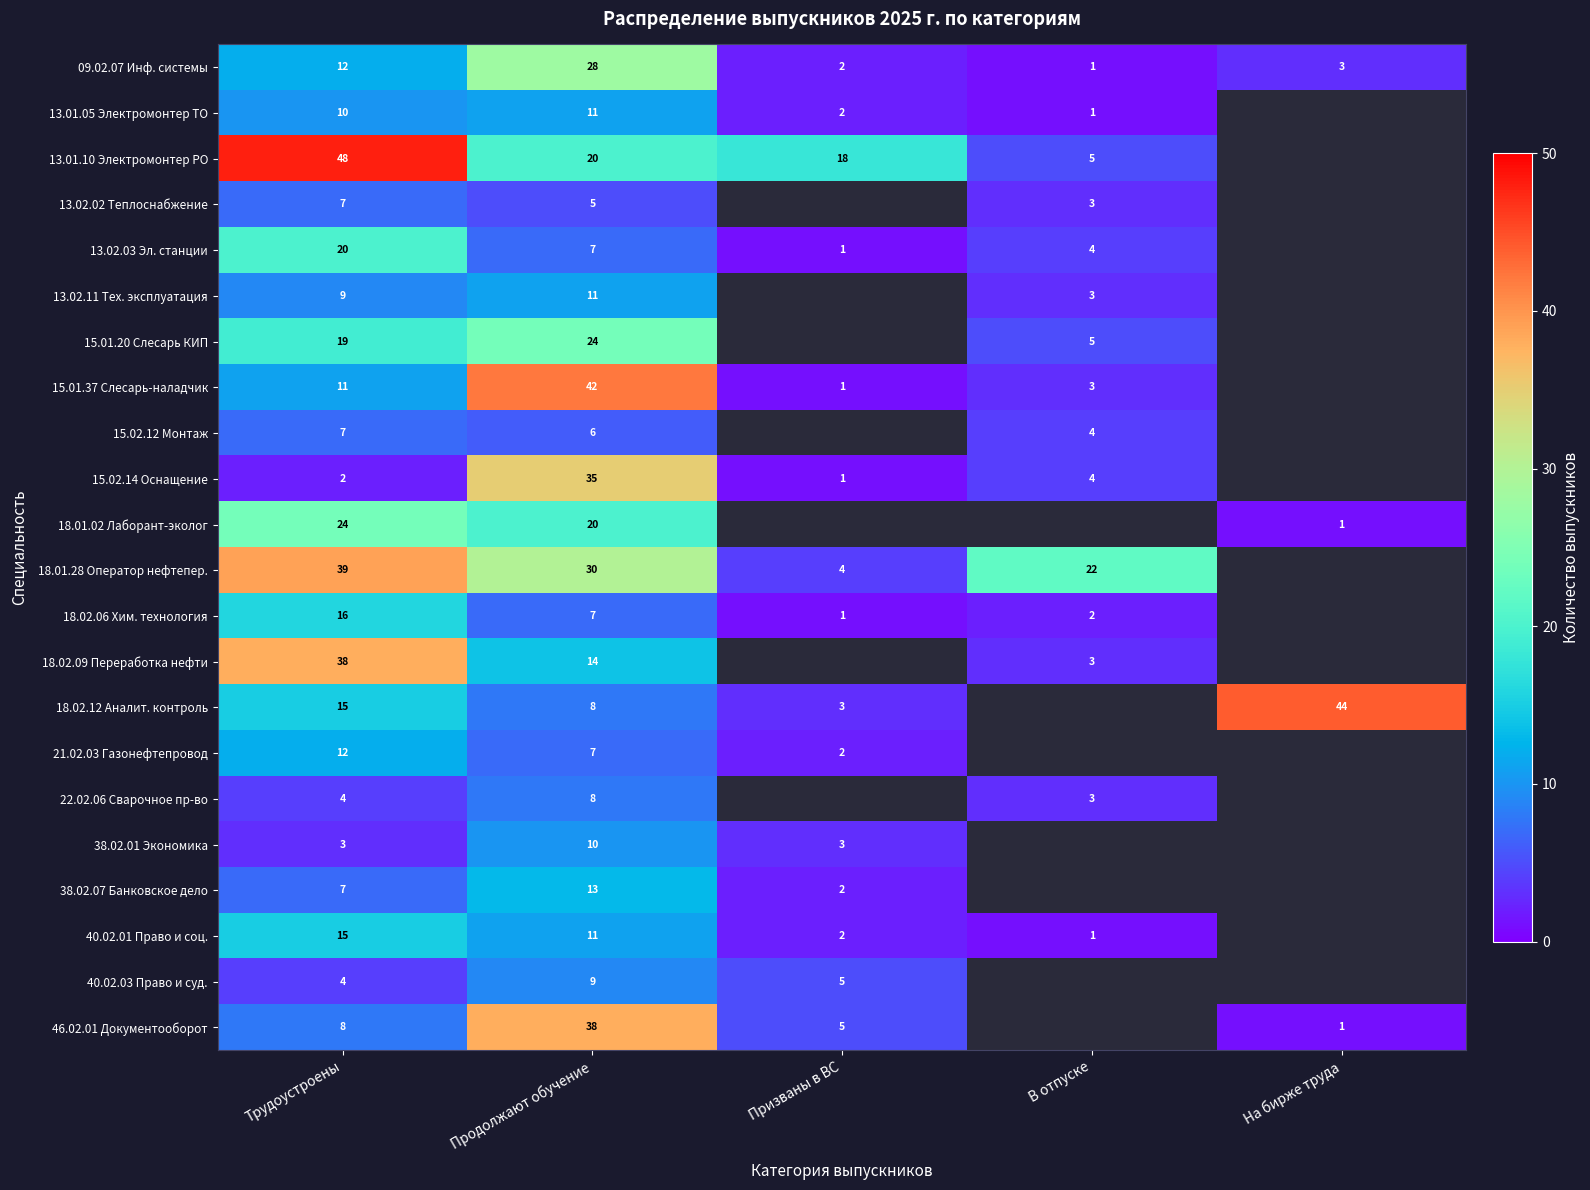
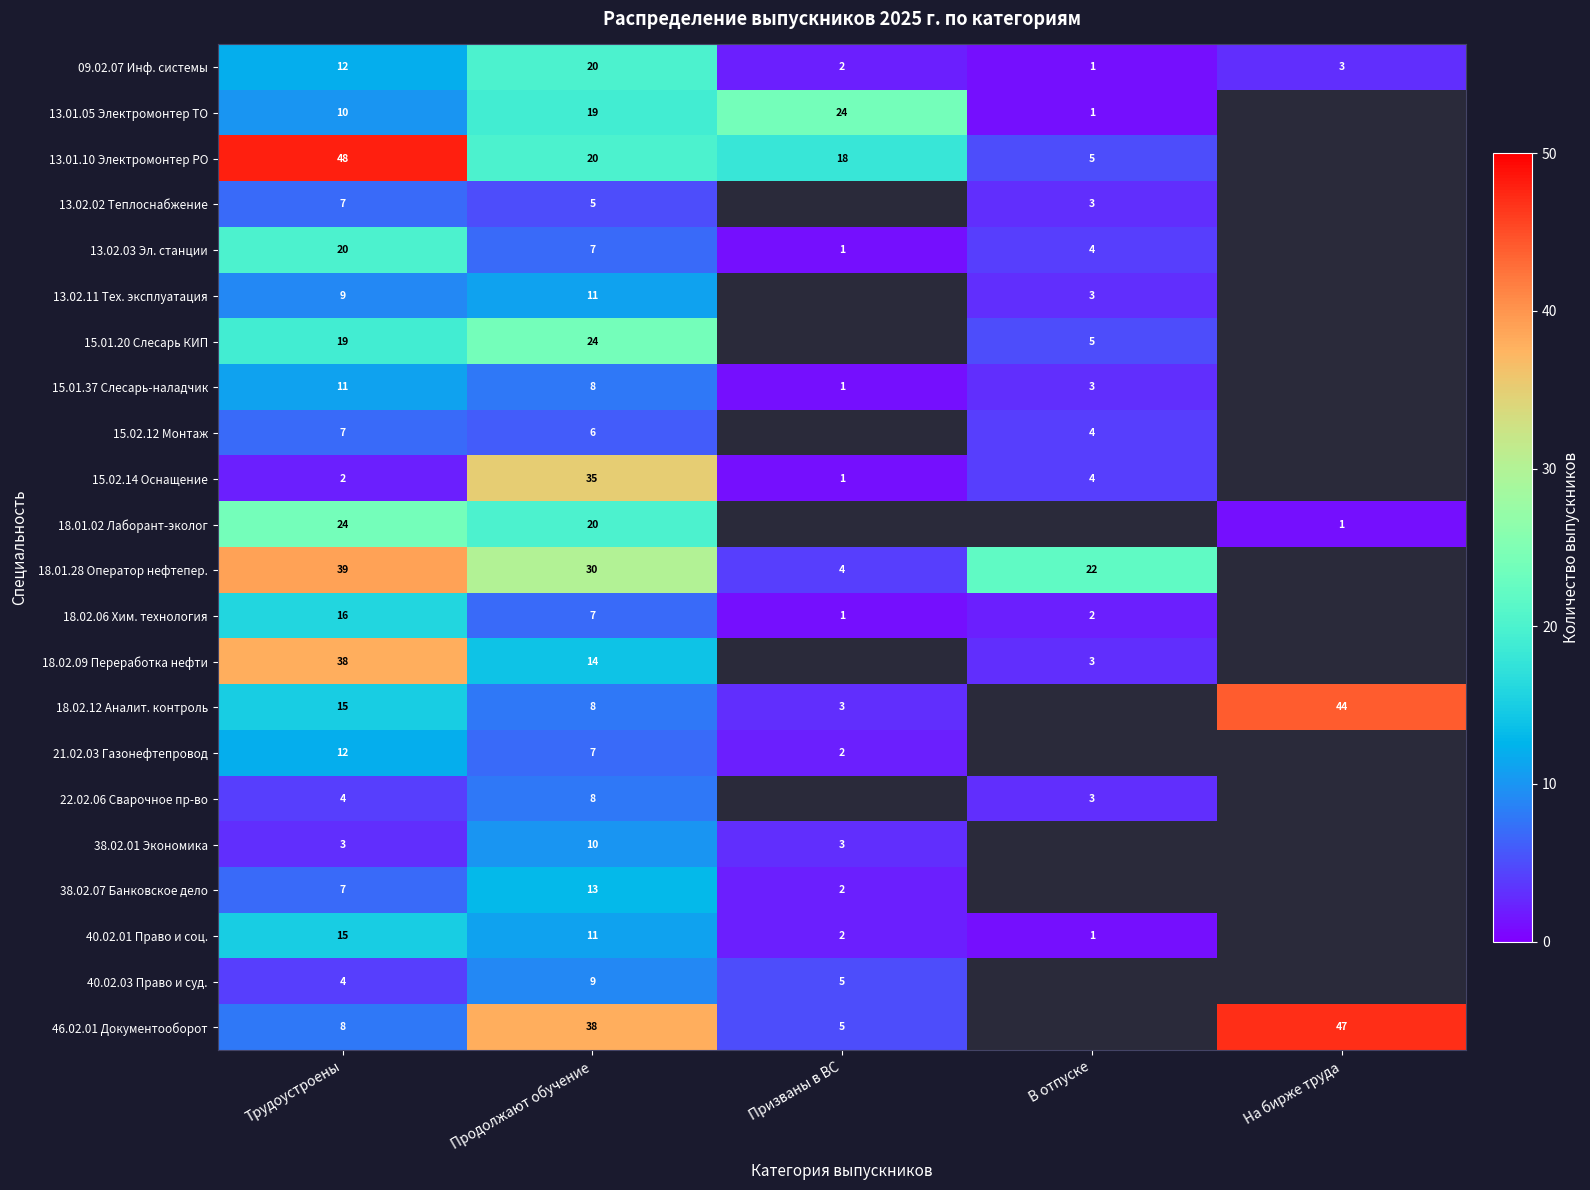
09.02.07 Инф. системы, Продолжают обучение: 28 -> 20
13.01.05 Электромонтер ТО, Продолжают обучение: 11 -> 19
13.01.05 Электромонтер ТО, Призваны в ВС: 2 -> 24
15.01.37 Слесарь-наладчик, Продолжают обучение: 42 -> 8
46.02.01 Документооборот, На бирже труда: 1 -> 47
